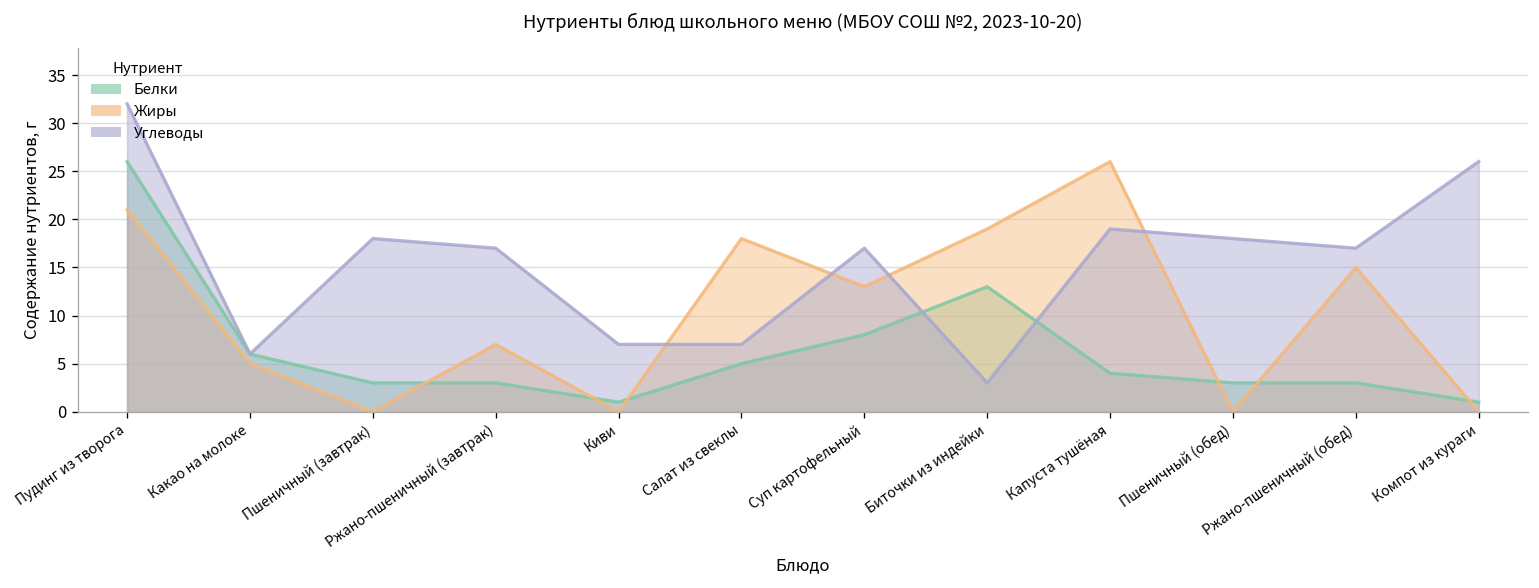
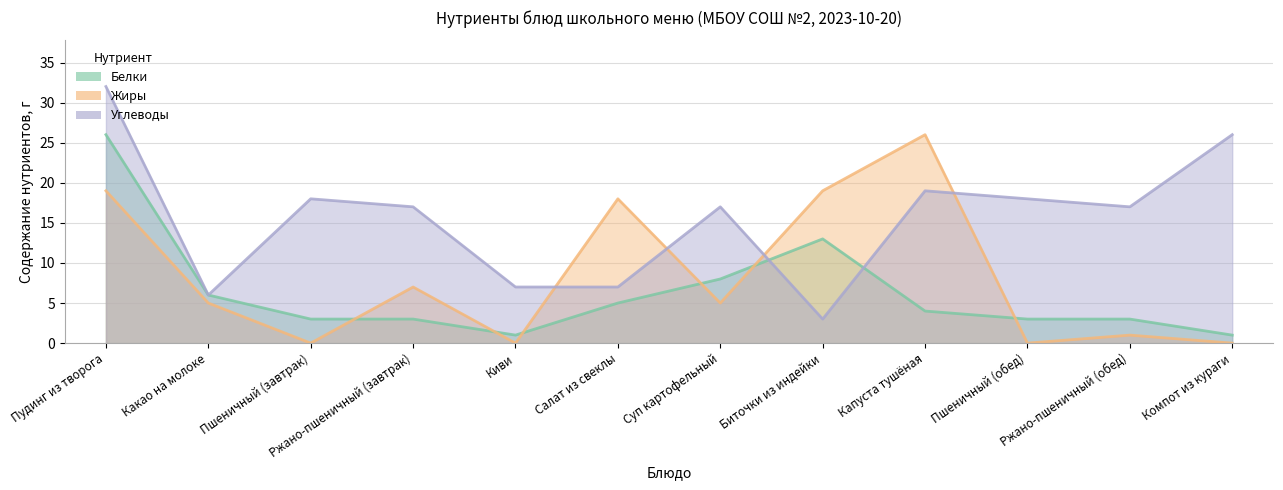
Жиры, Пудинг из творога: 21 -> 19
Жиры, Суп картофельный: 13 -> 5
Жиры, Ржано-пшеничный (обед): 15 -> 1
